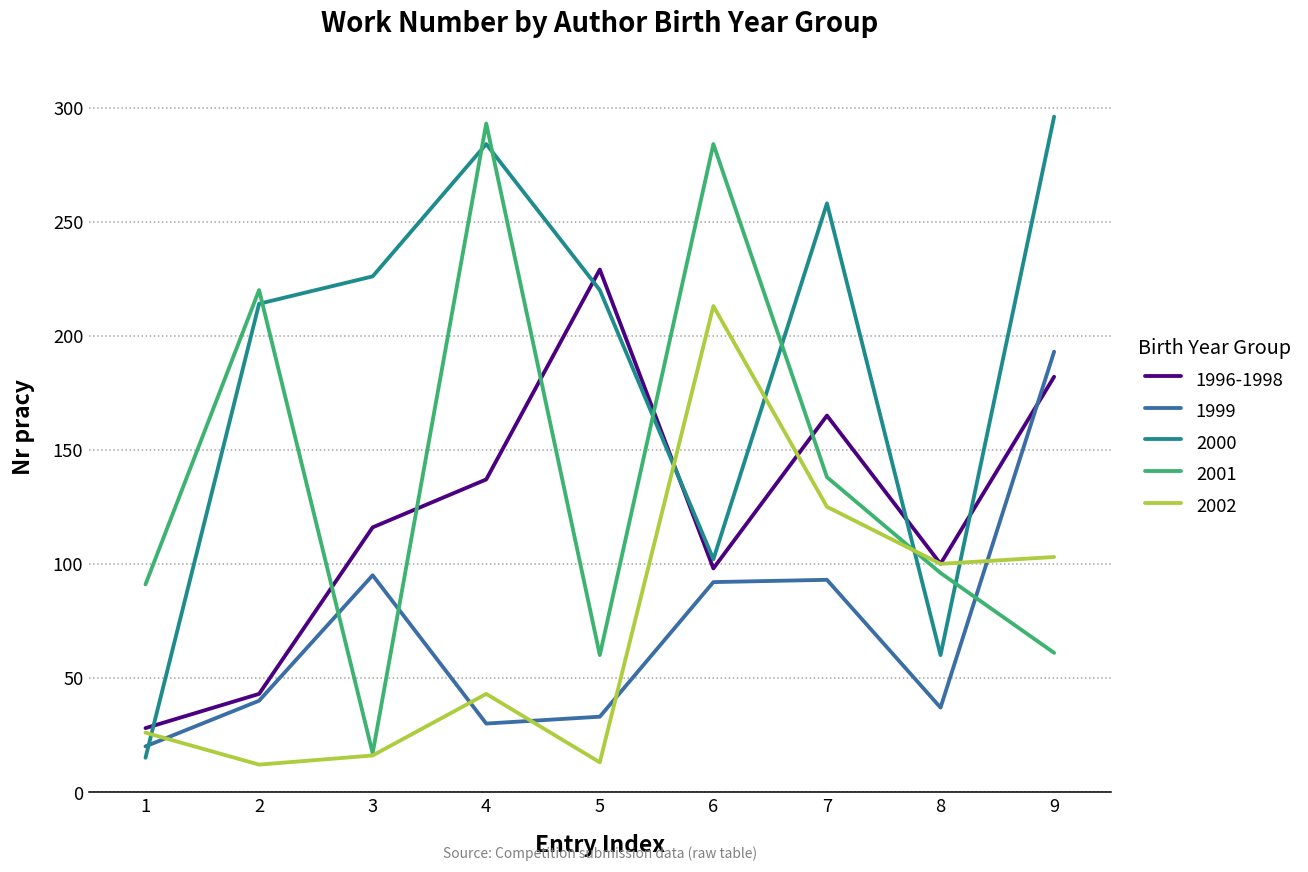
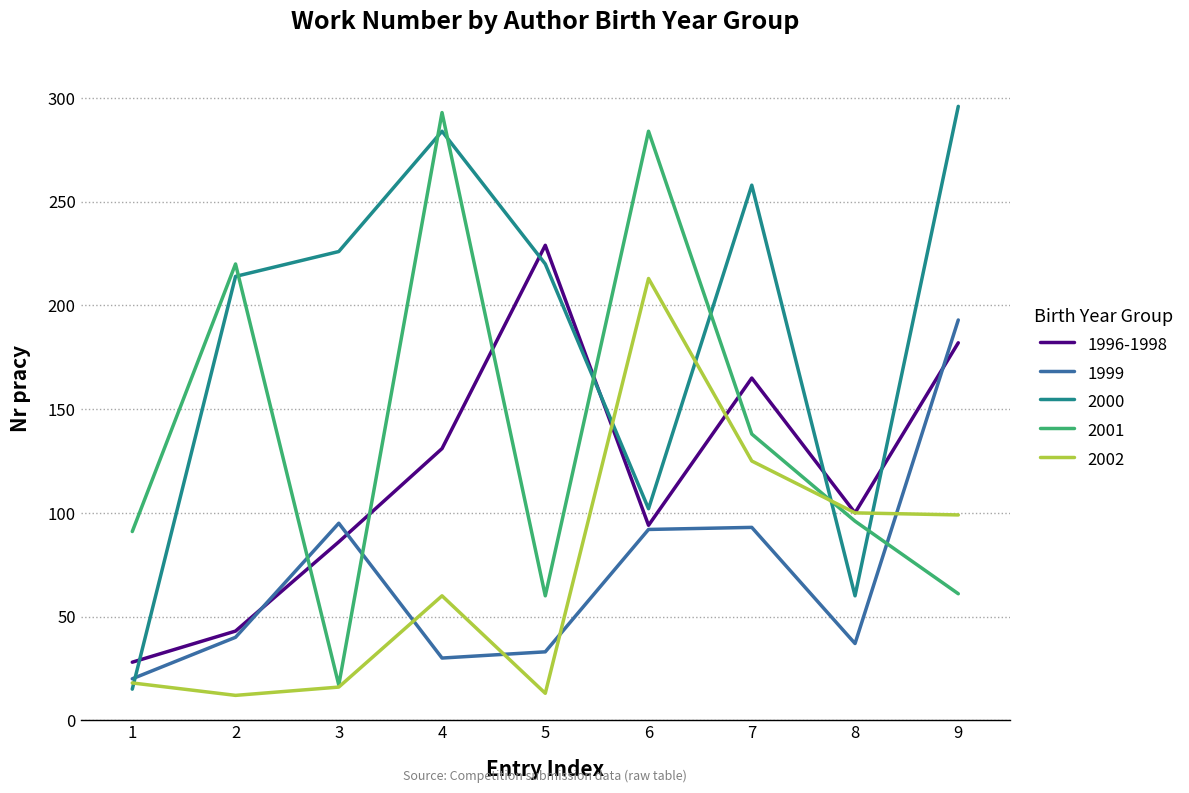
2002, 1: 26 -> 18
1996-1998, 3: 116 -> 86
1996-1998, 4: 137 -> 131
2002, 4: 43 -> 60
1996-1998, 6: 98 -> 94
2002, 9: 103 -> 99
